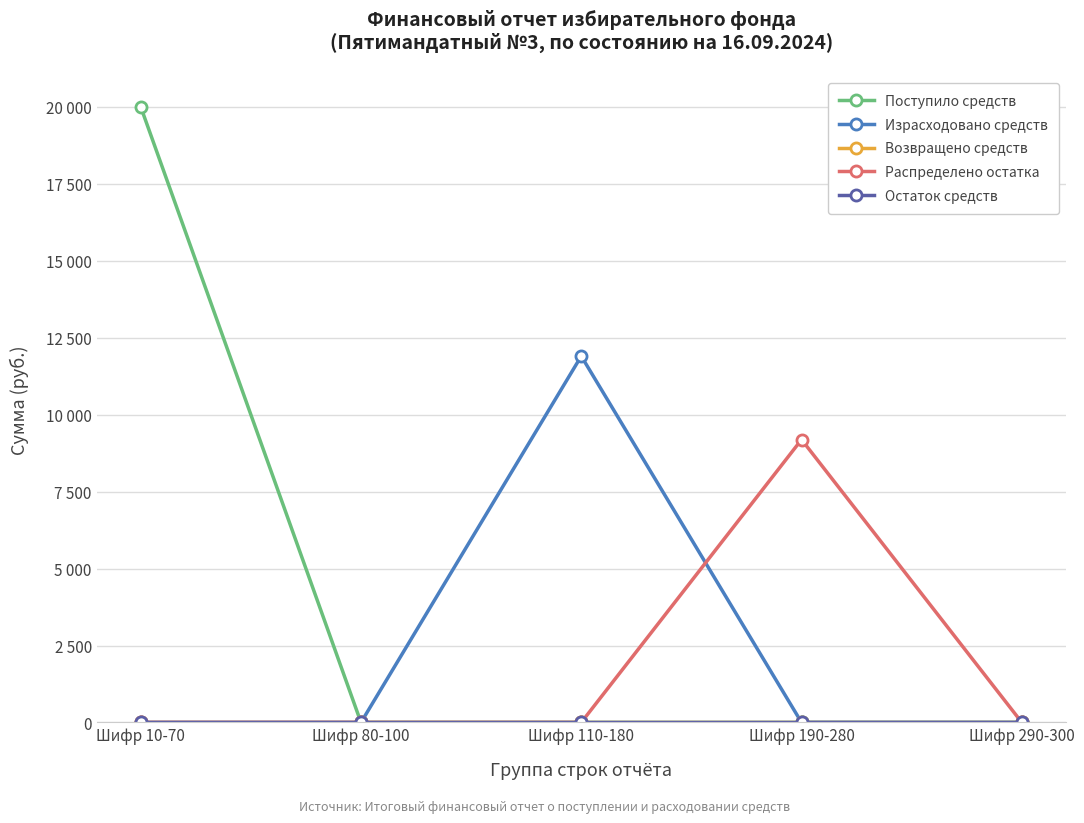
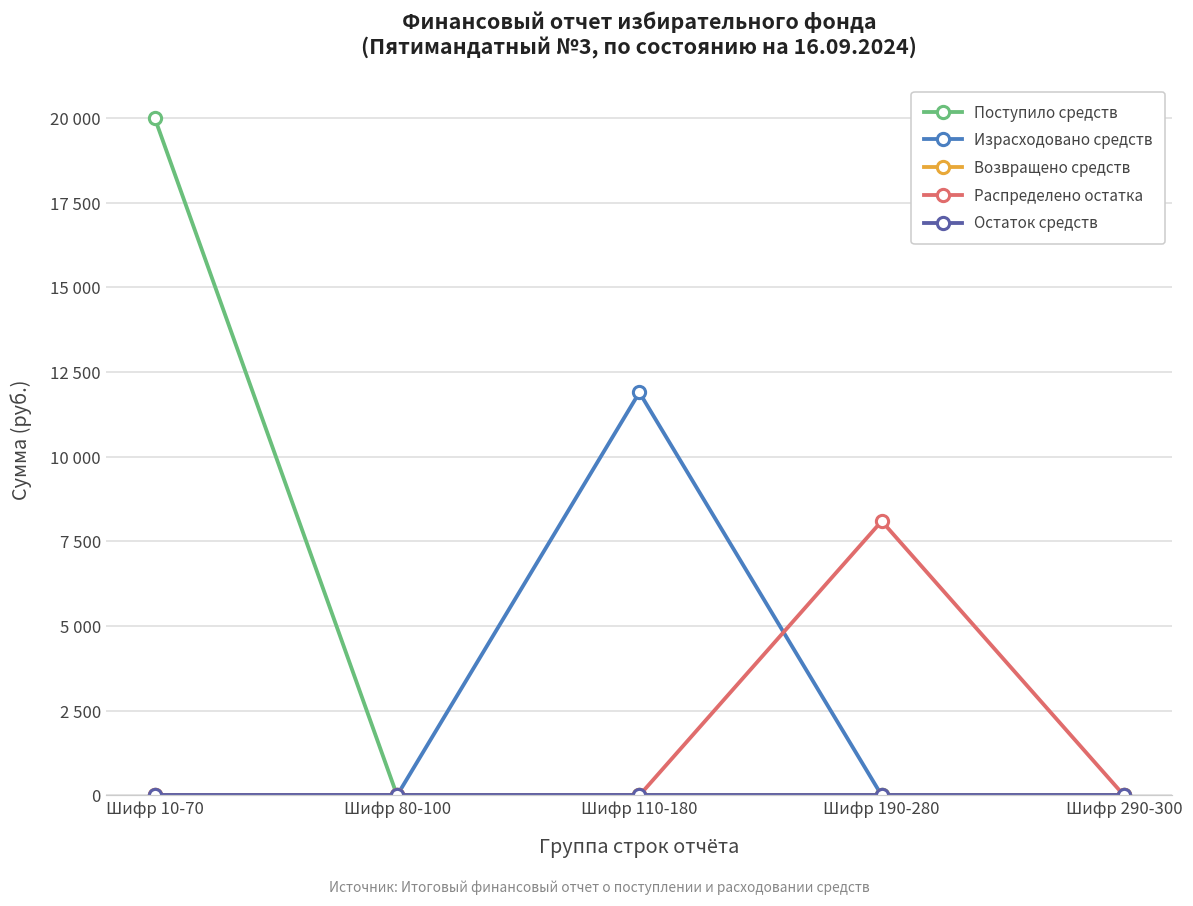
Распределено остатка, Шифр 190-280: 9200 -> 8100
